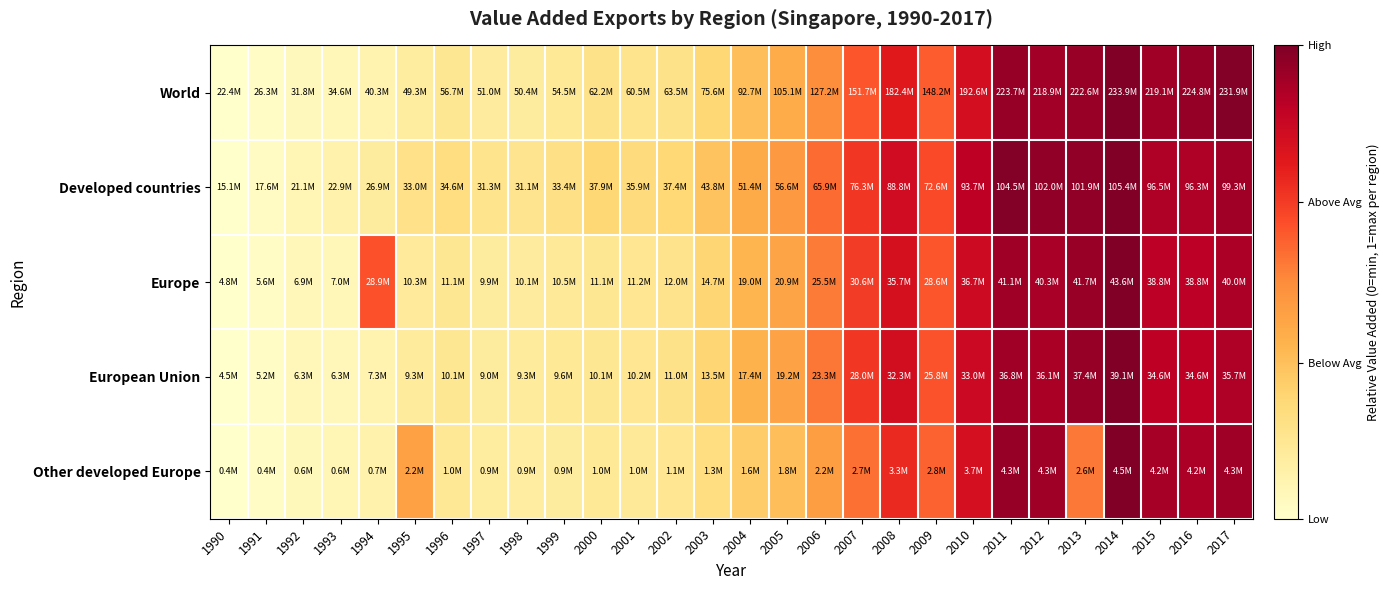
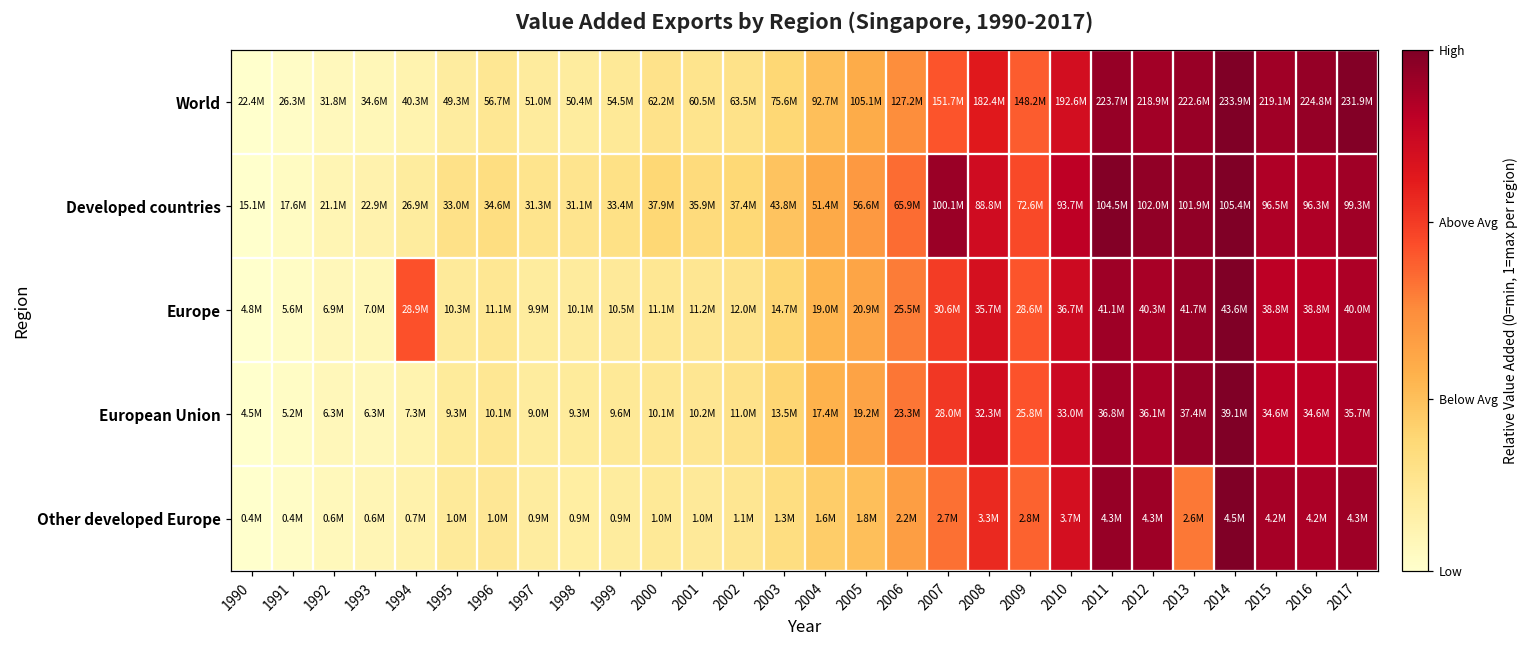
Developed countries, 2007: 76.3M -> 100.1M
Other developed Europe, 1995: 2.2M -> 1.0M
